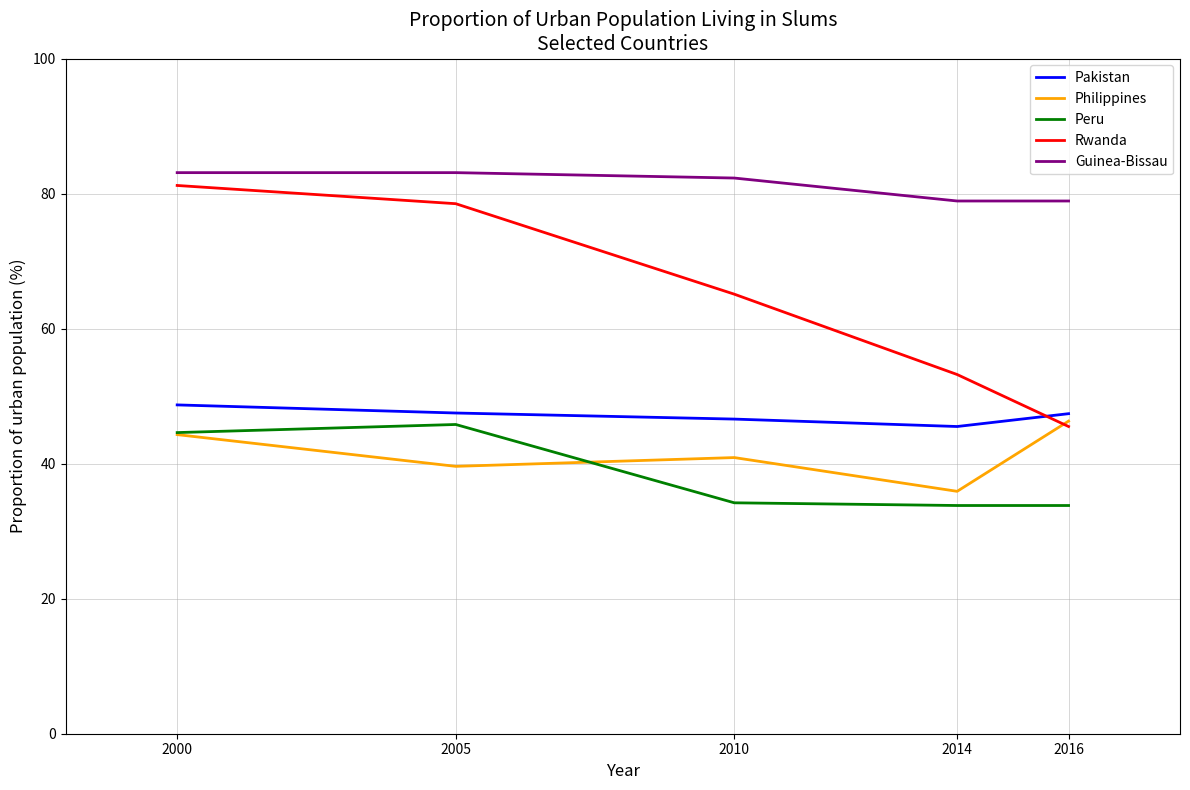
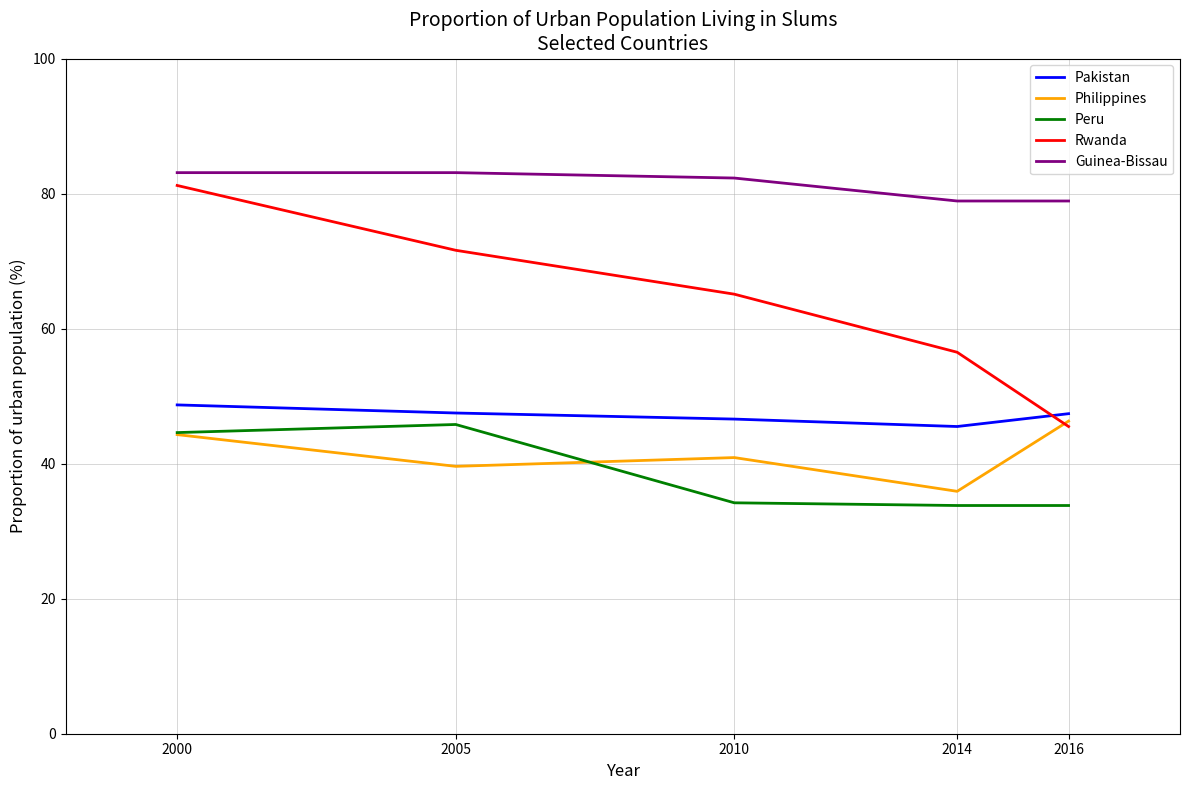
Rwanda, 2005: 79 -> 72
Rwanda, 2014: 53 -> 57
